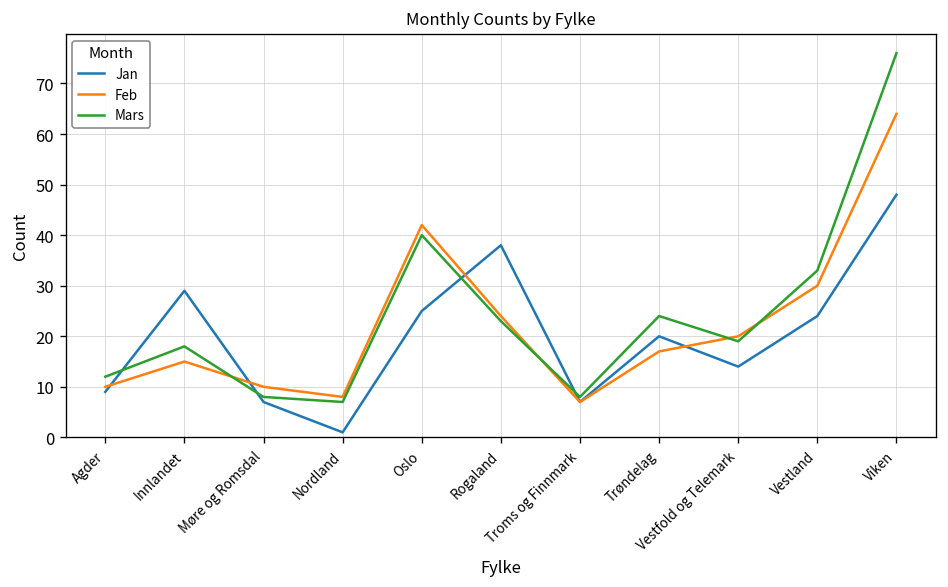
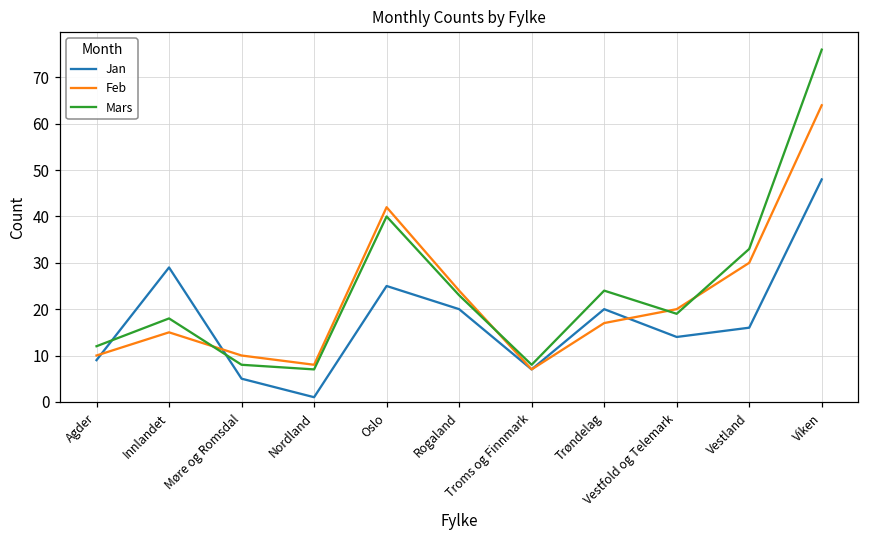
Jan, Møre og Romsdal: 7 -> 5
Jan, Rogaland: 38 -> 20
Jan, Vestland: 24 -> 16
